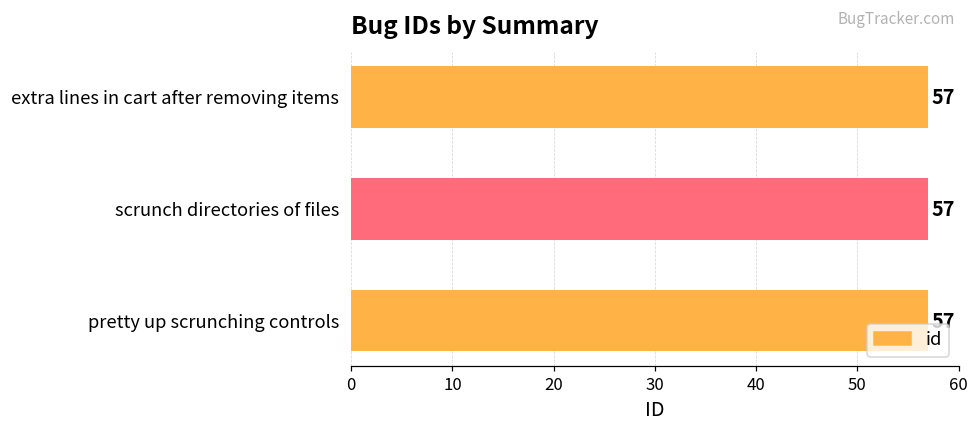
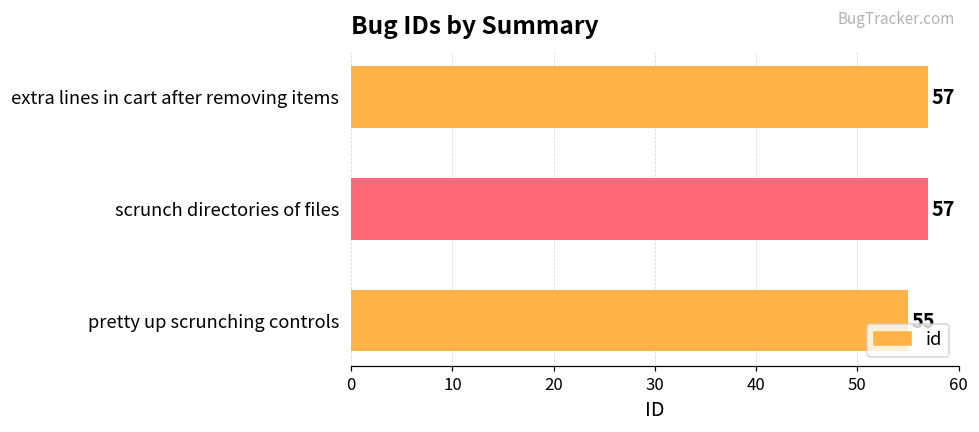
pretty up scrunching controls: 57 -> 55
